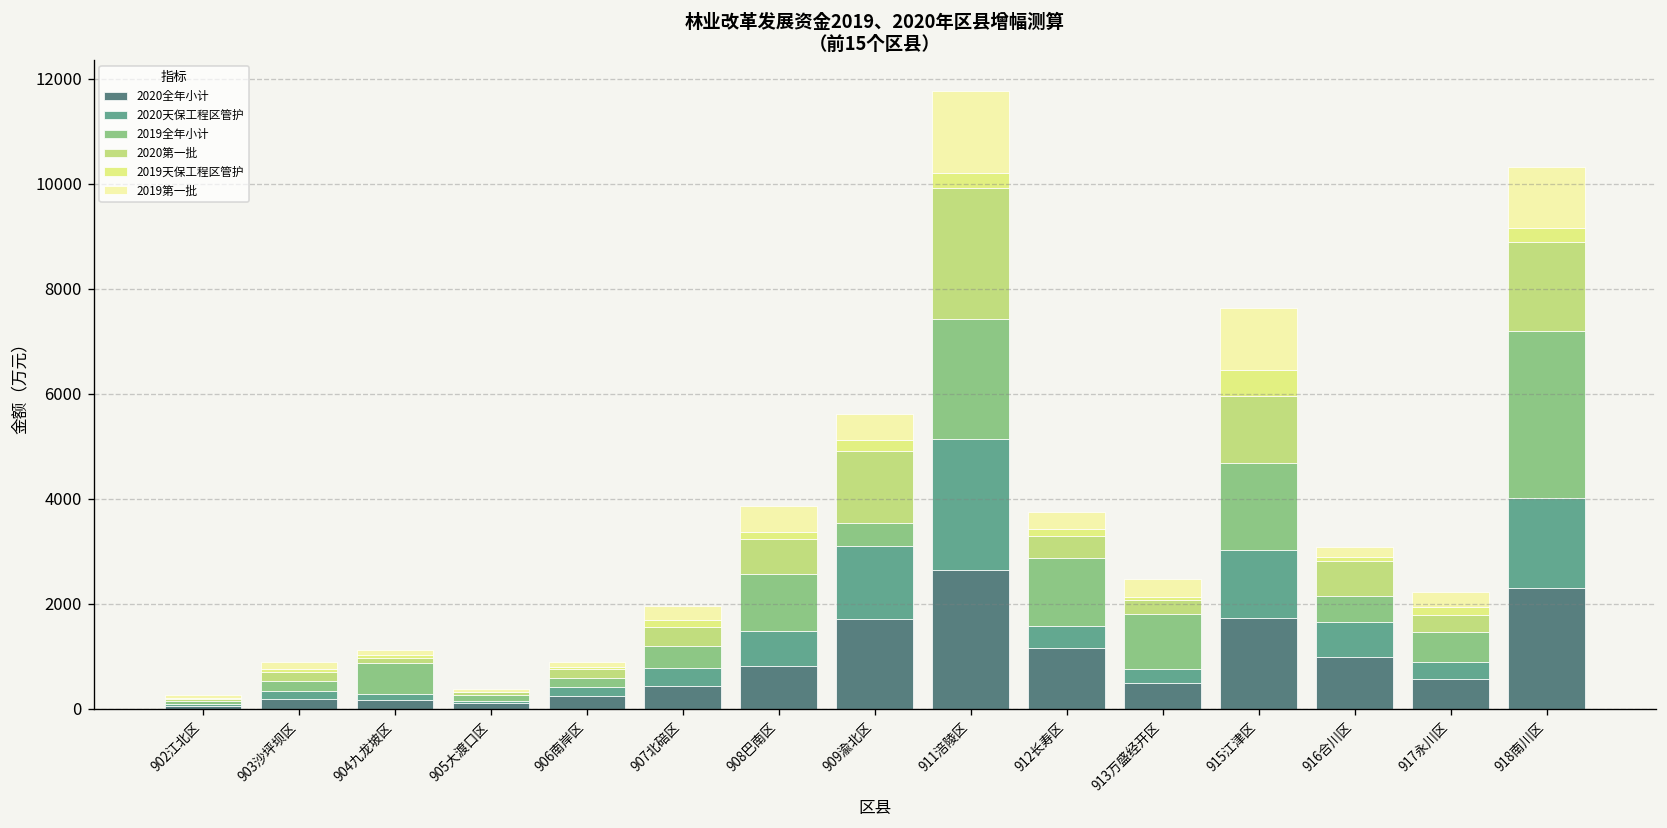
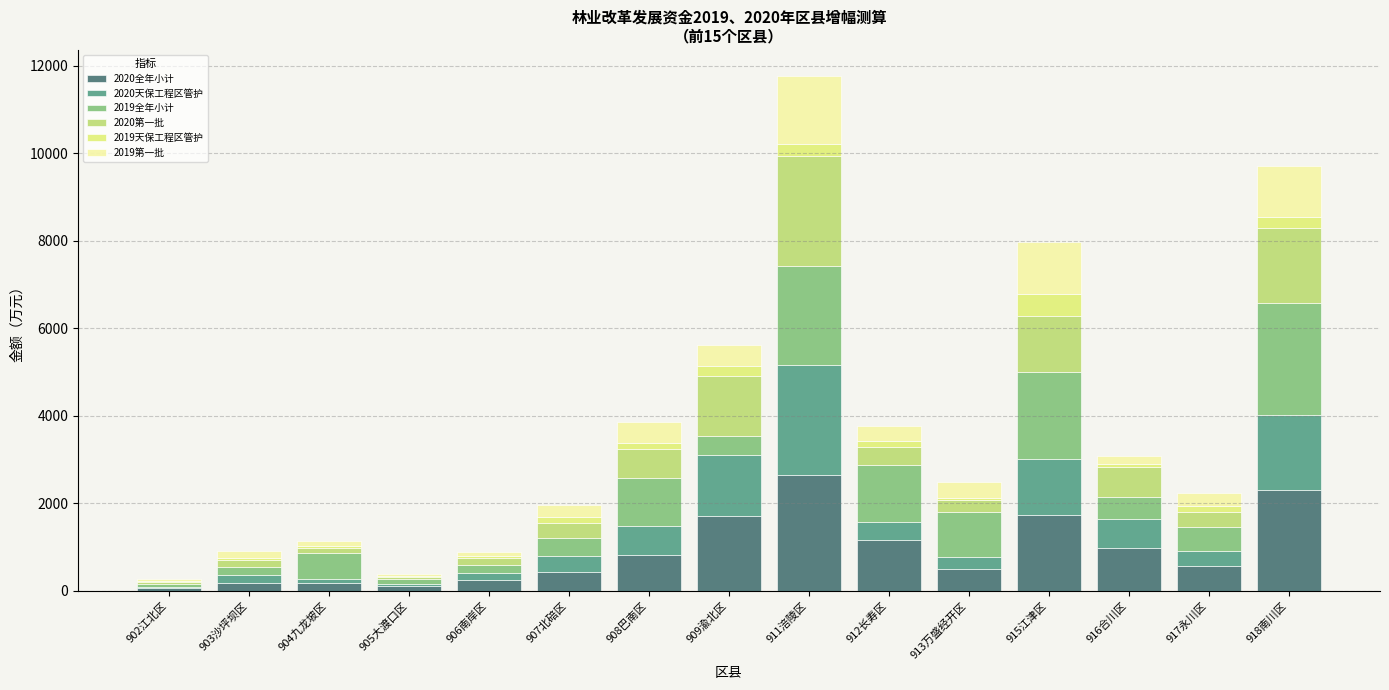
2019全年小计, 915江津区: 1700 -> 2000
2019全年小计, 918南川区: 3200 -> 2600
